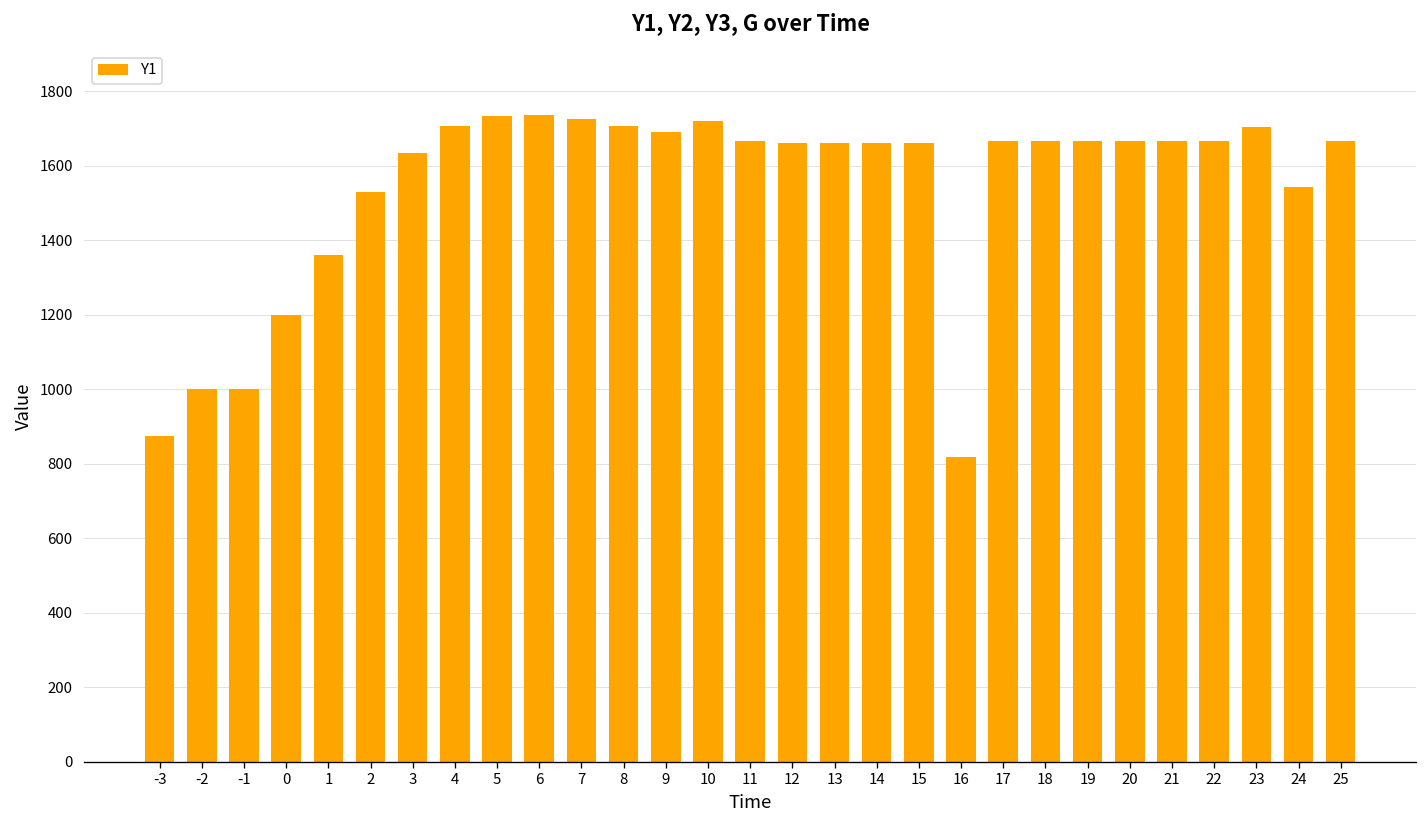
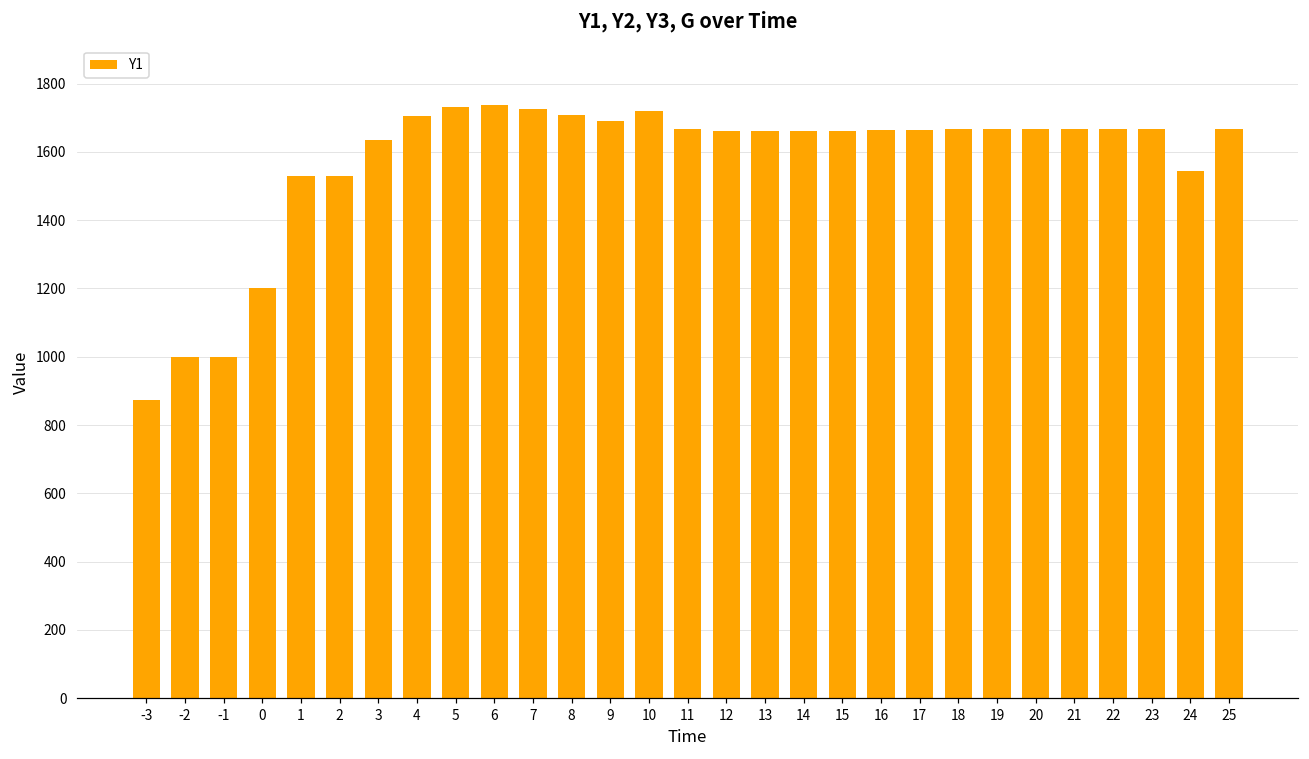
1: 1360 -> 1530
16: 820 -> 1660
23: 1700 -> 1670
